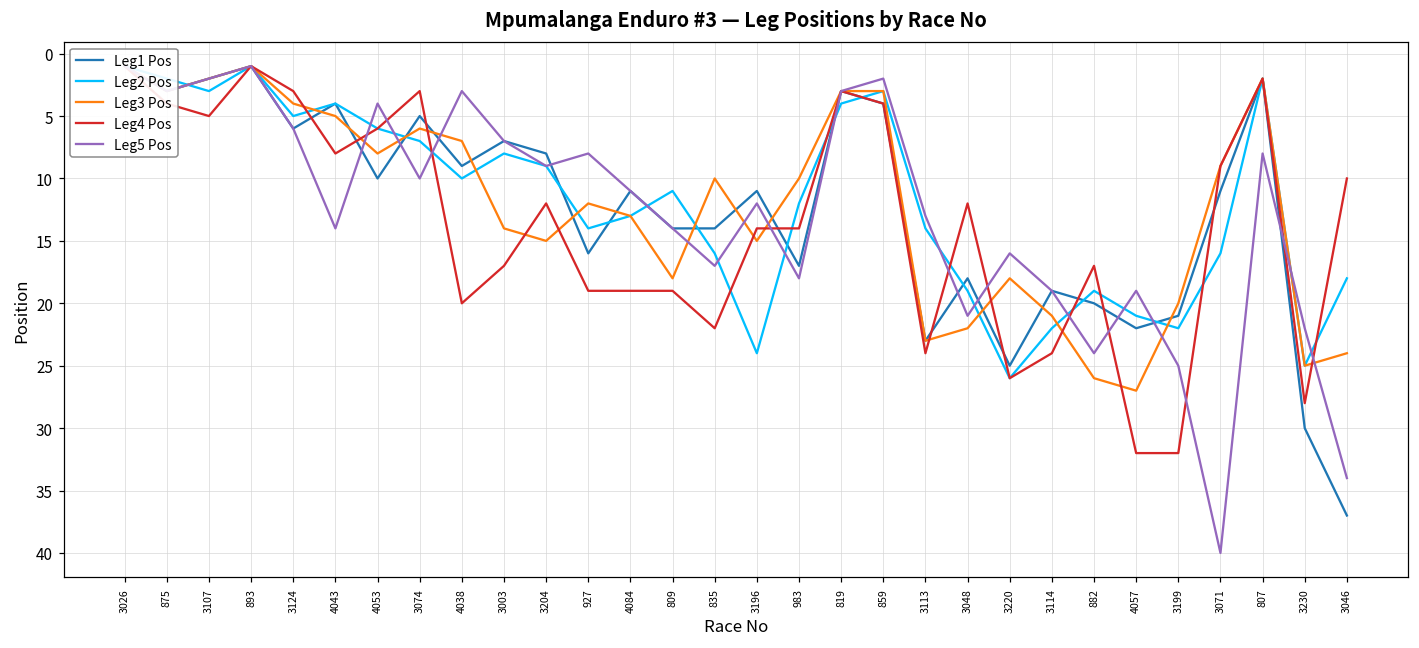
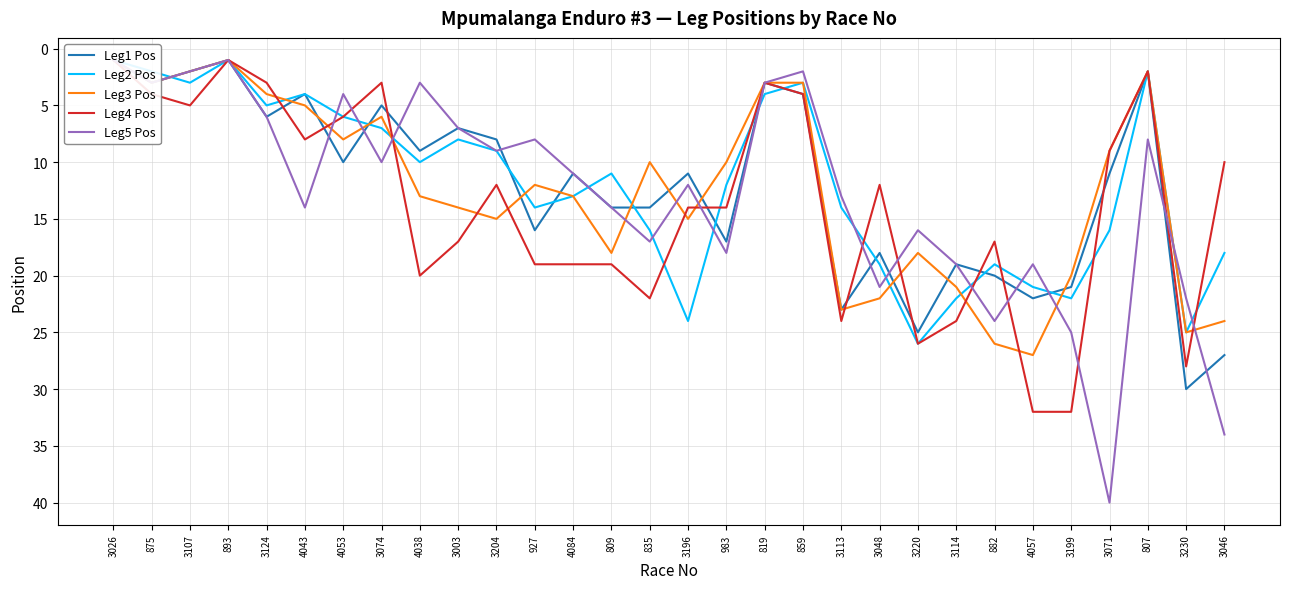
Leg3 Pos, 4038: 7 -> 13
Leg1 Pos, 3046: 37 -> 27
